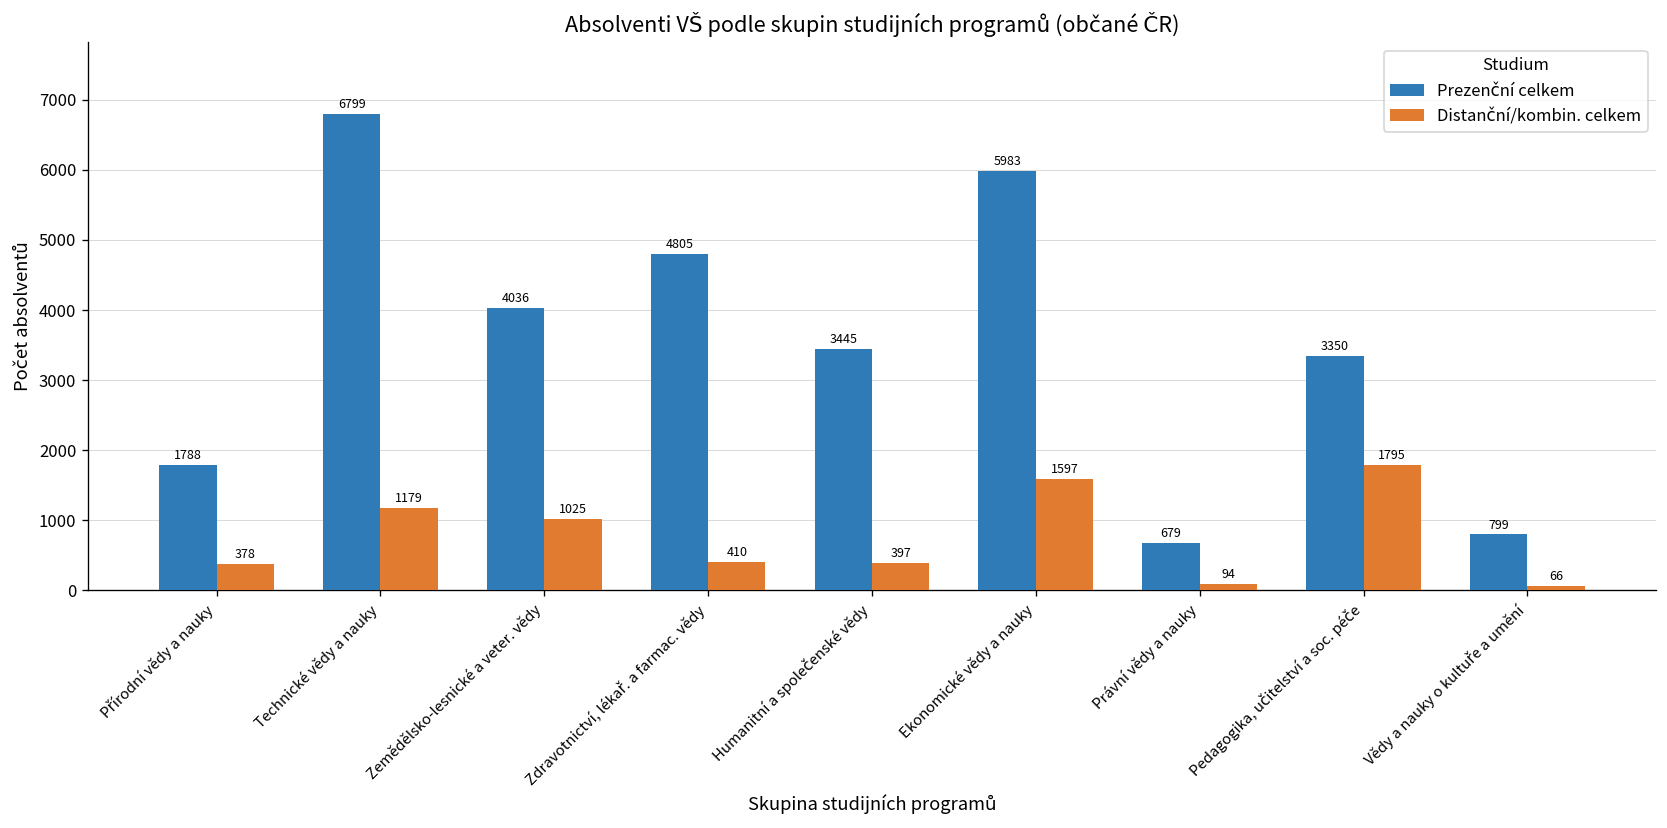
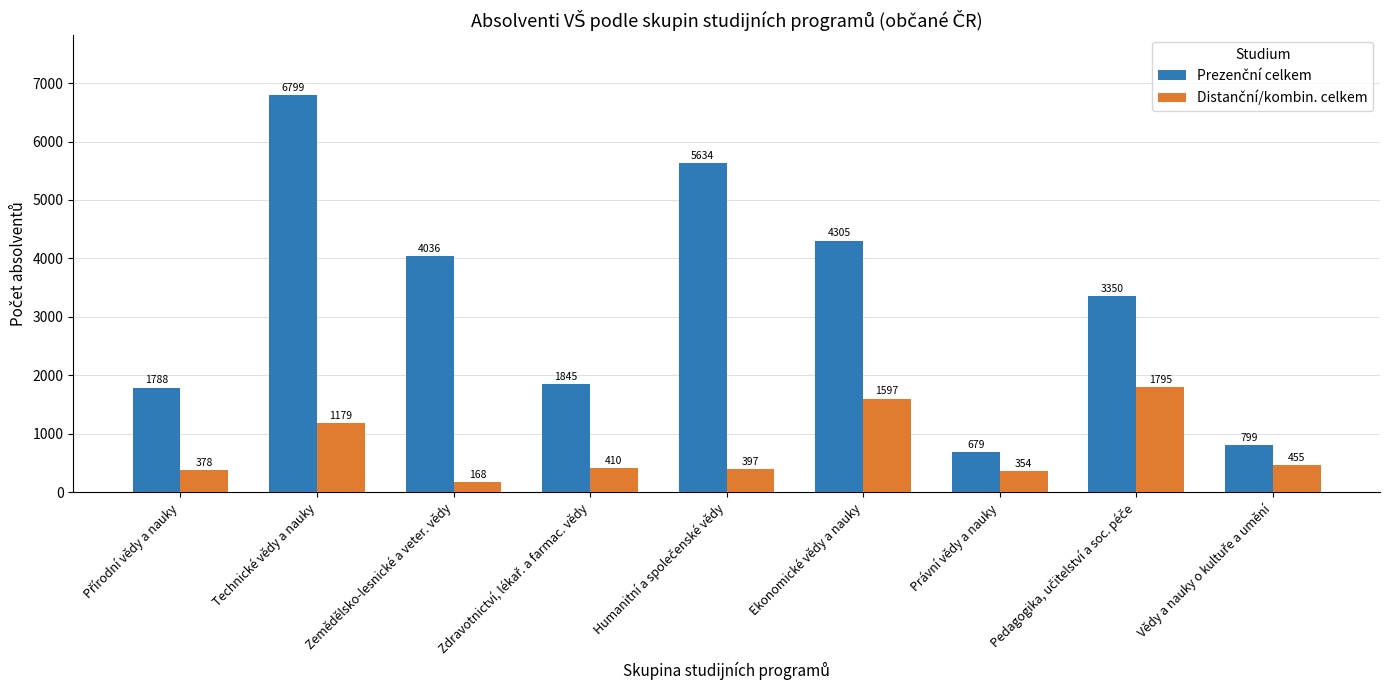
Distanční/kombin. celkem, Zemědělsko-lesnické a veter. vědy: 1025 -> 168
Prezenční celkem, Zdravotnictví, lékař. a farmac. vědy: 4805 -> 1845
Prezenční celkem, Humanitní a společenské vědy: 3445 -> 5634
Prezenční celkem, Ekonomické vědy a nauky: 5983 -> 4305
Distanční/kombin. celkem, Právní vědy a nauky: 94 -> 354
Distanční/kombin. celkem, Vědy a nauky o kultuře a umění: 66 -> 455
